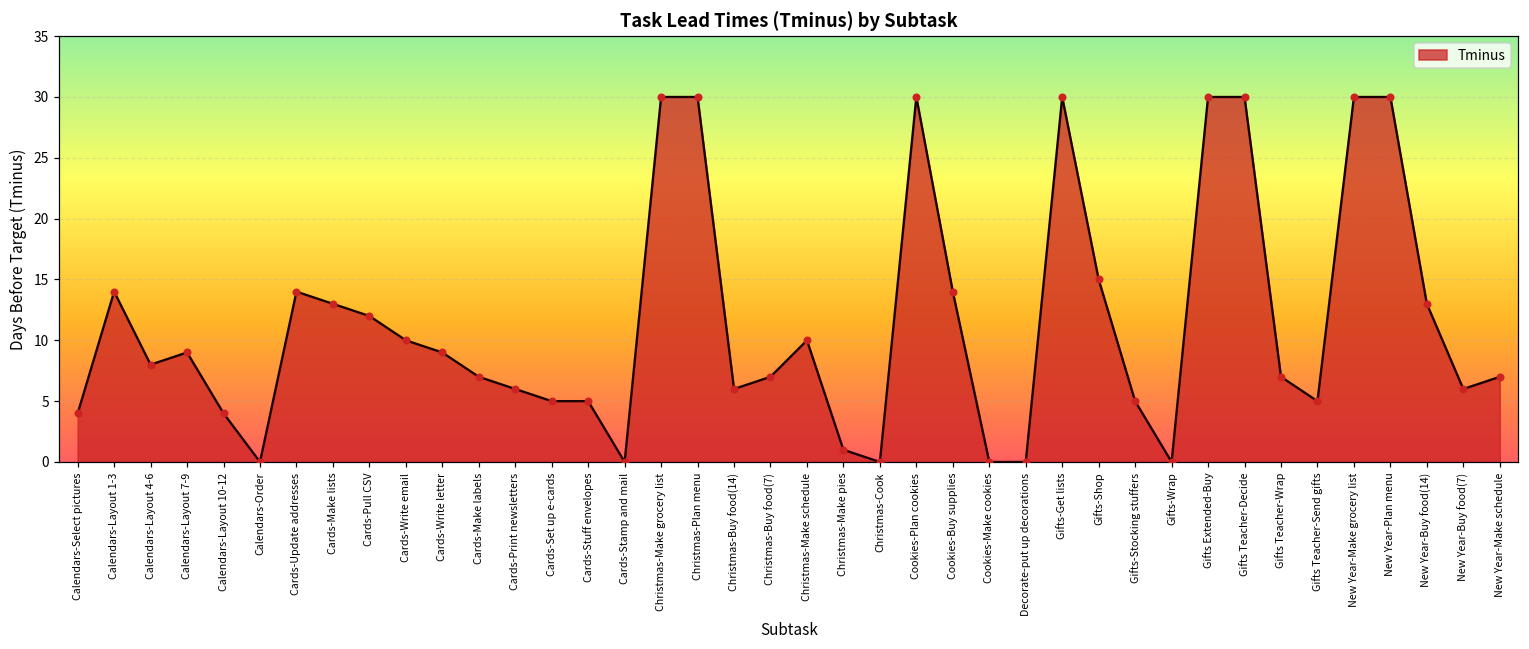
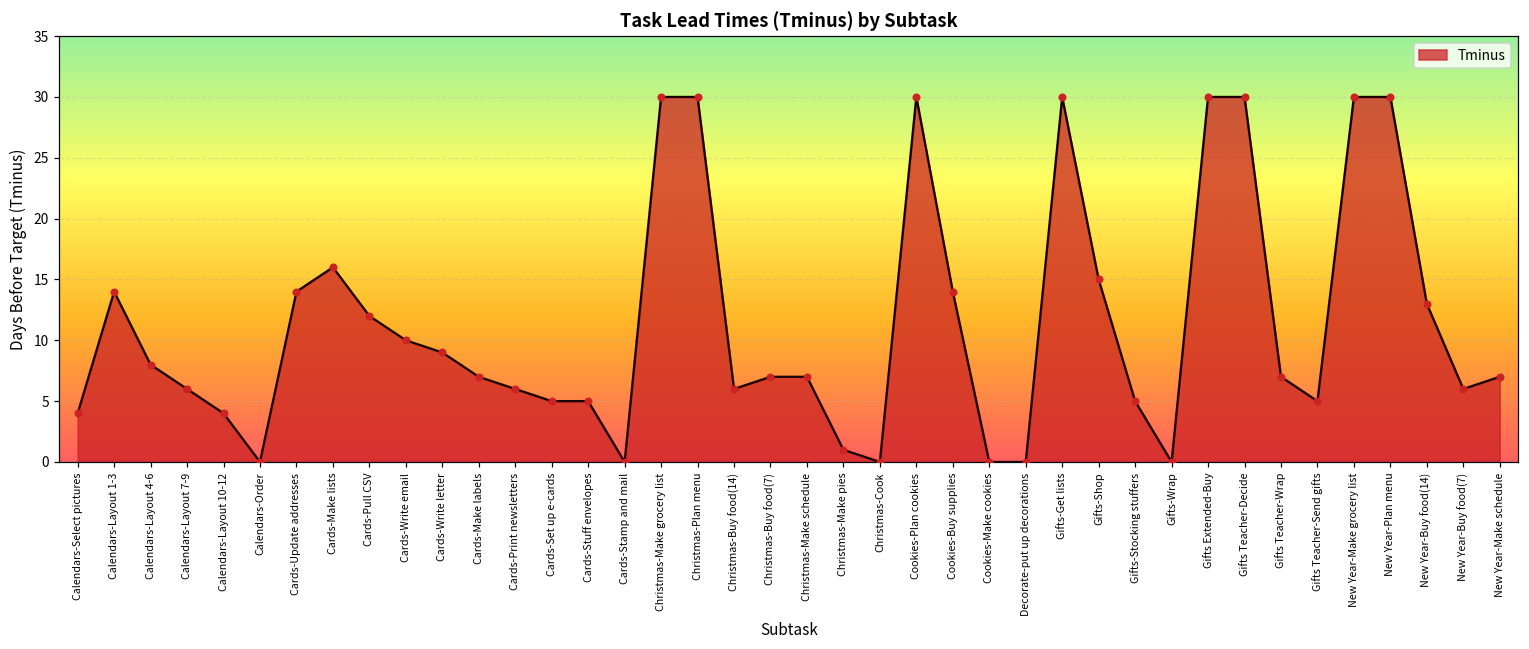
Calendars-Layout 7-9: 9 -> 6
Cards-Make lists: 13 -> 16
Christmas-Make schedule: 10 -> 7
